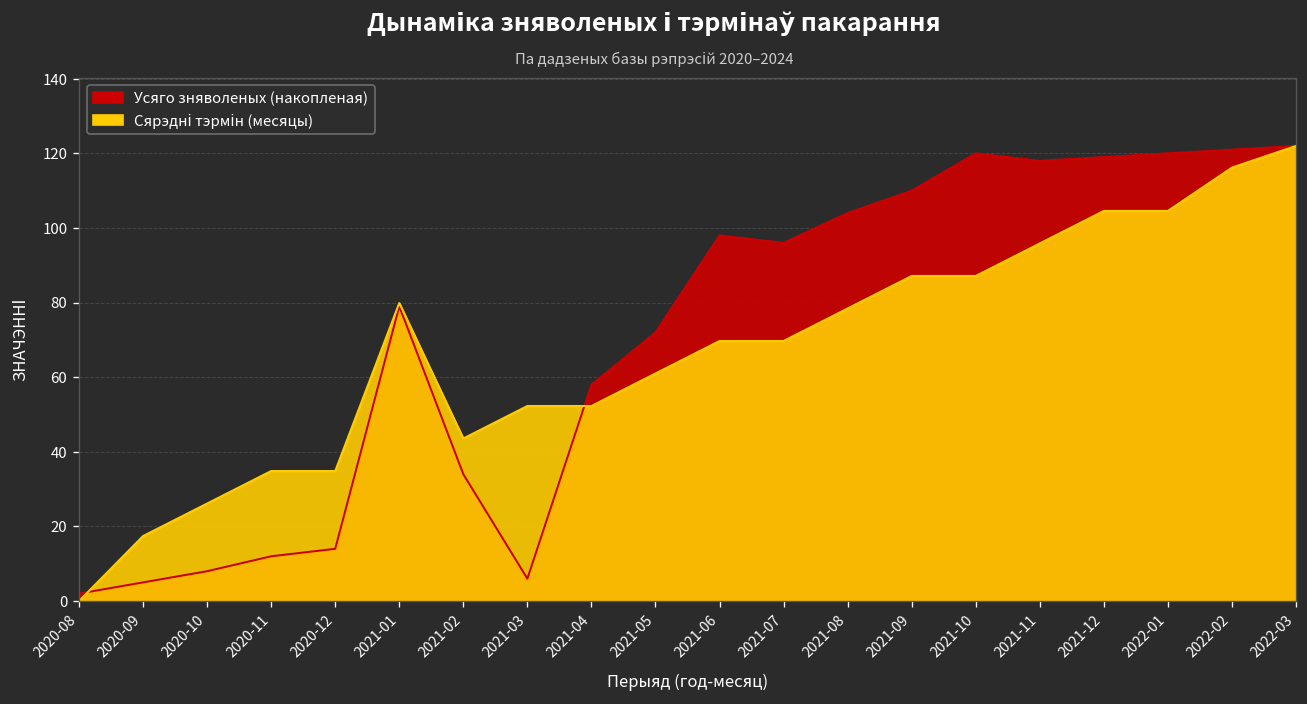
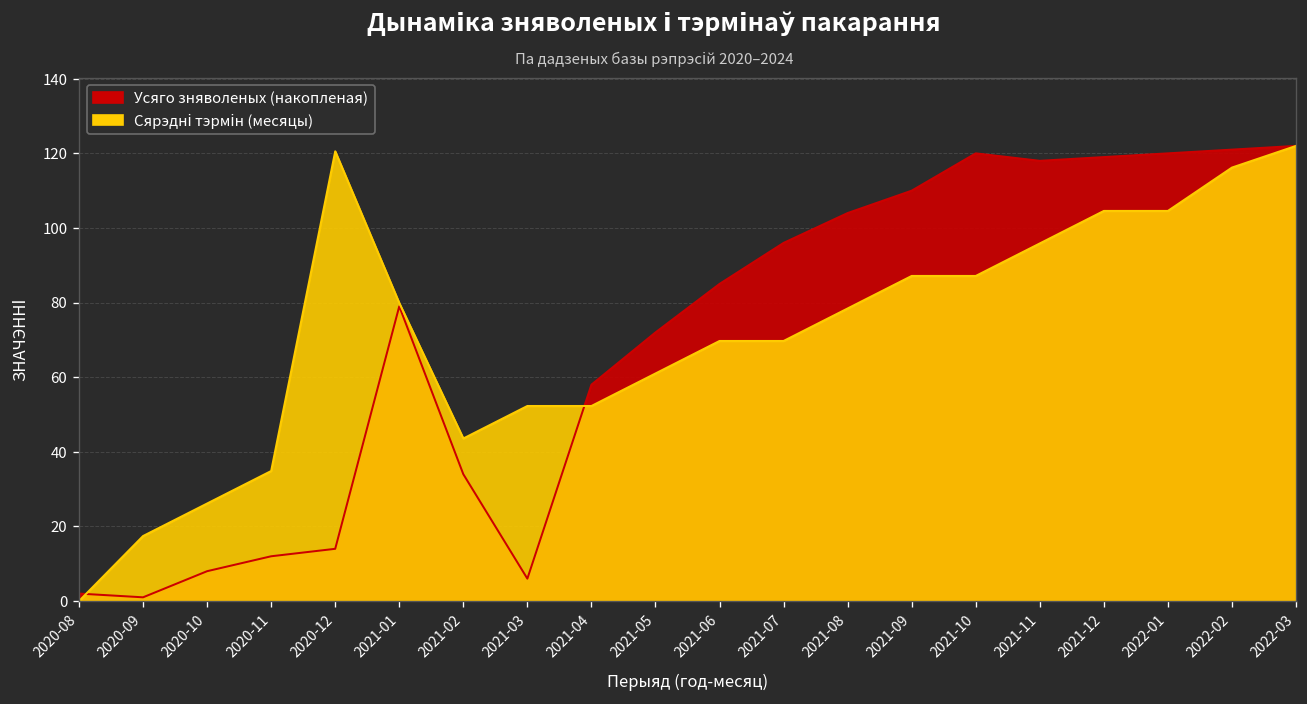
Усяго зняволеных (накопленая), 2020-09: 5 -> 1
Сярэдні тэрмін (месяцы), 2020-12: 35 -> 121
Усяго зняволеных (накопленая), 2021-06: 98 -> 85
